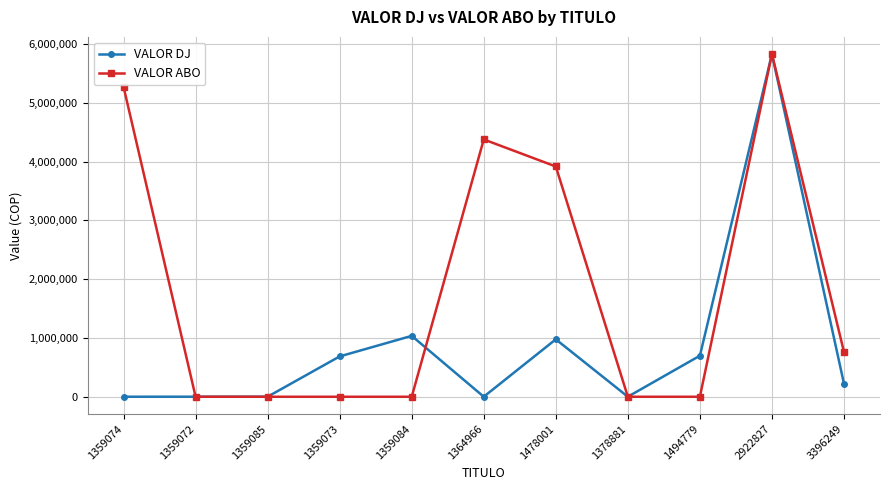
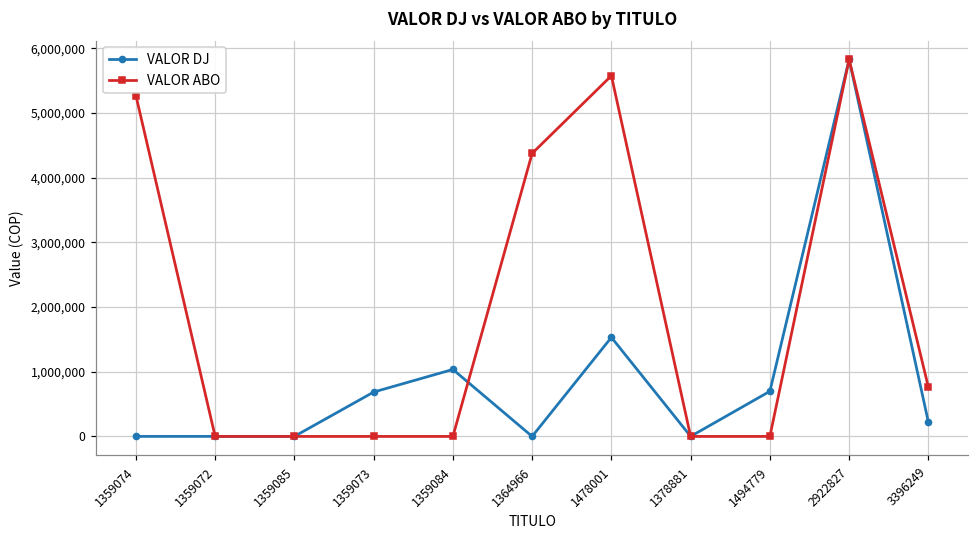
VALOR DJ, 1478001: 1,000,000 -> 1,500,000
VALOR ABO, 1478001: 3,900,000 -> 5,600,000
